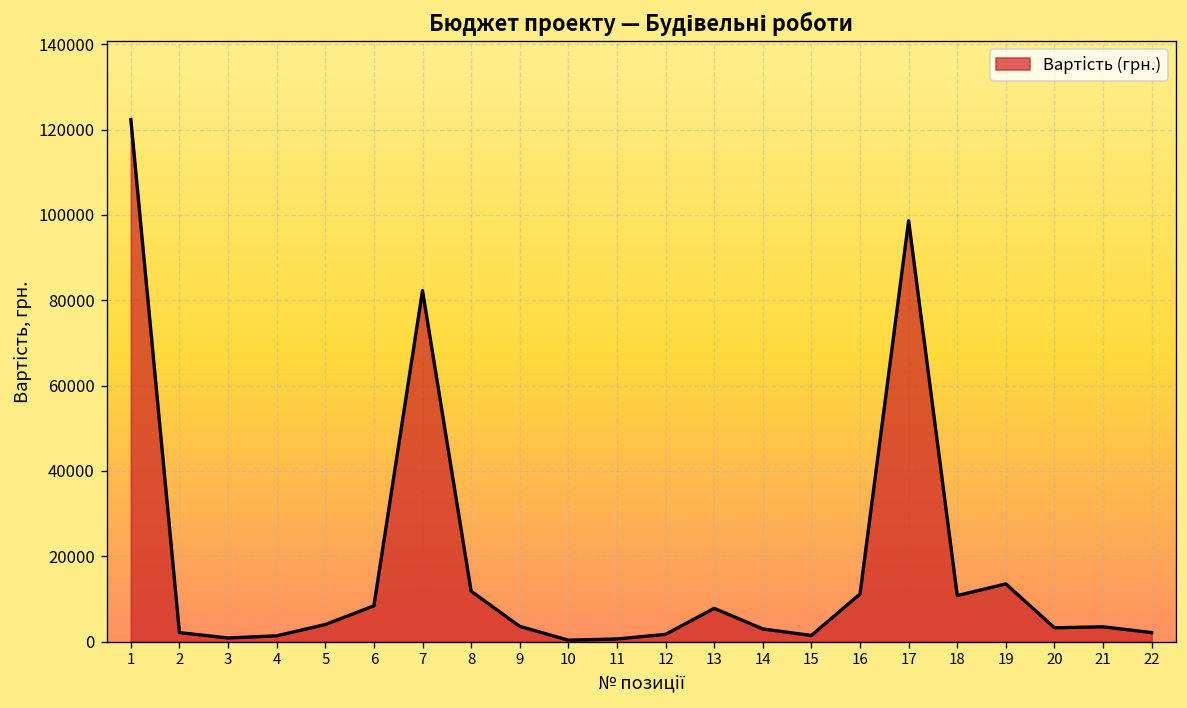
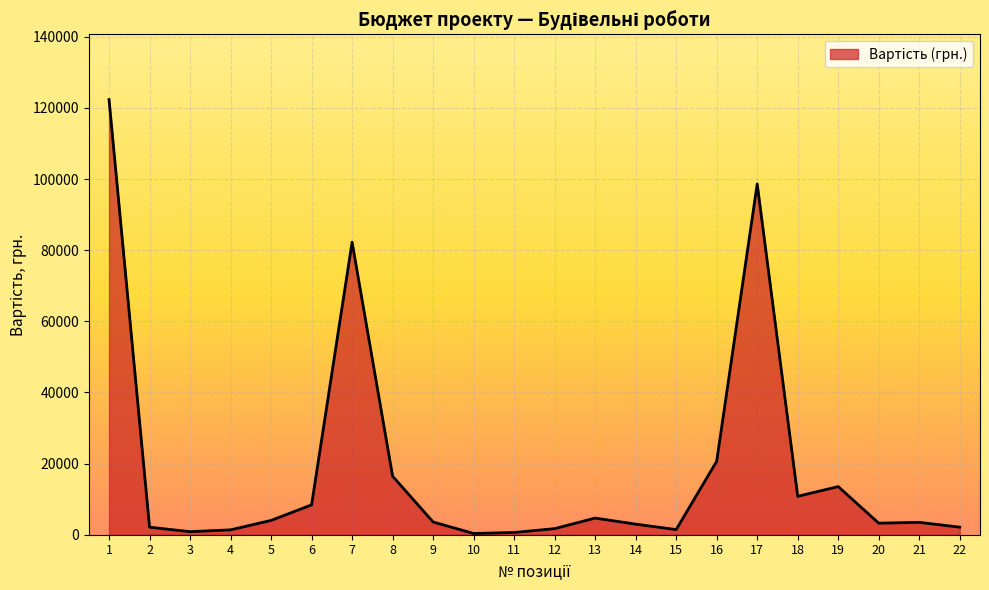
8: 12000 -> 16000
13: 8000 -> 5000
16: 11000 -> 21000
